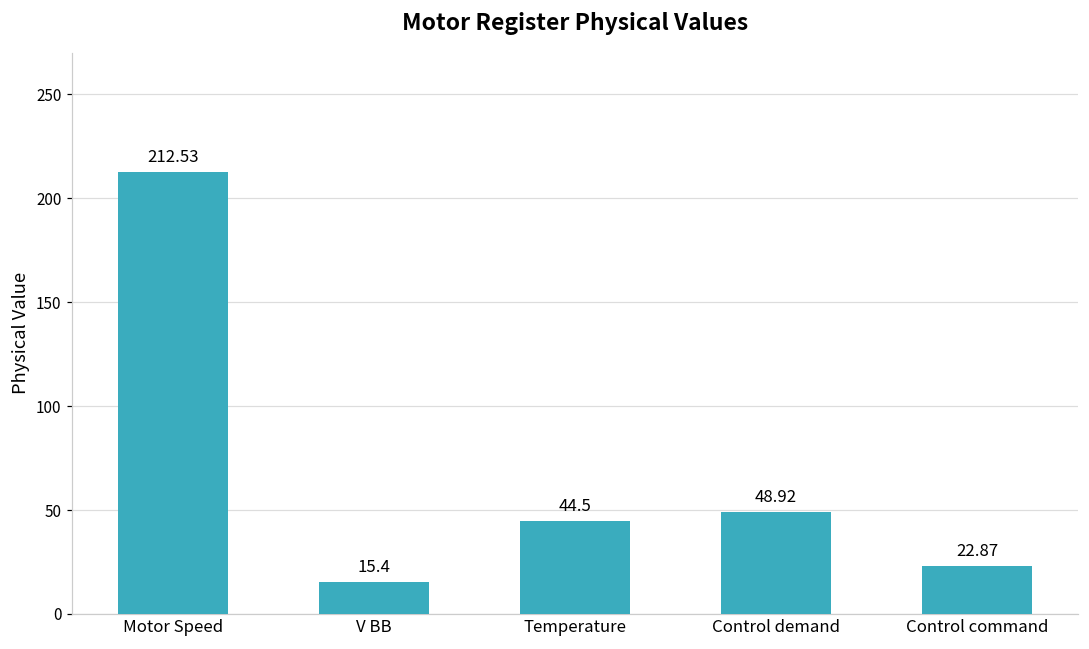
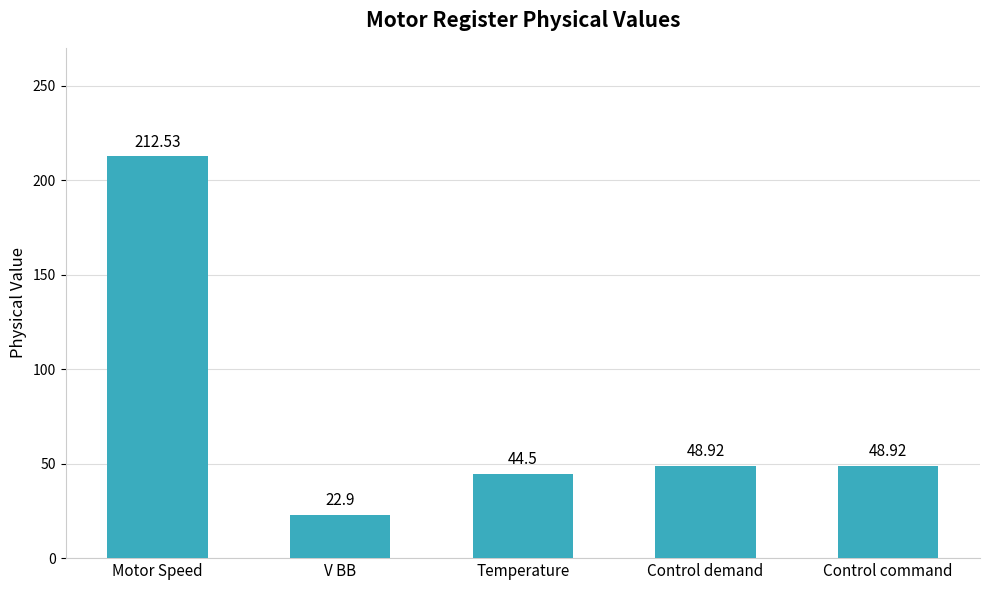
V BB: 15.4 -> 22.9
Control command: 22.87 -> 48.92
